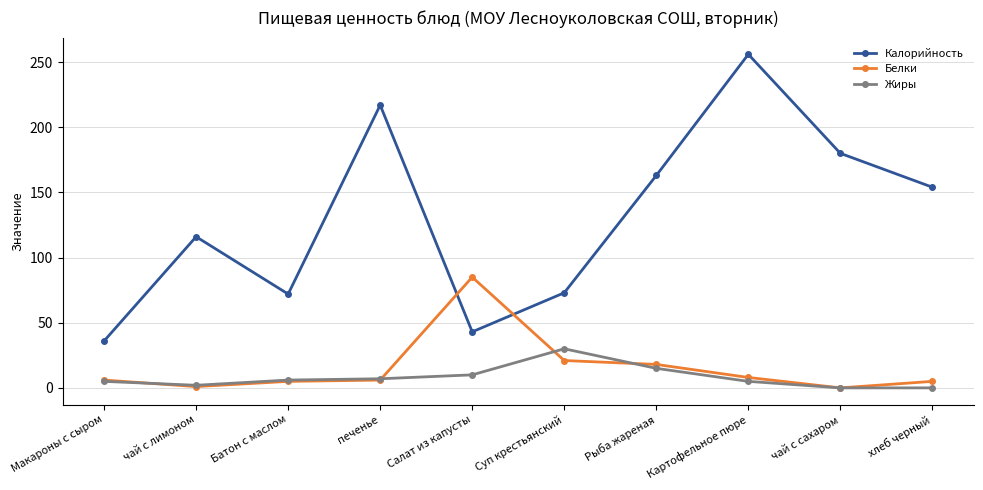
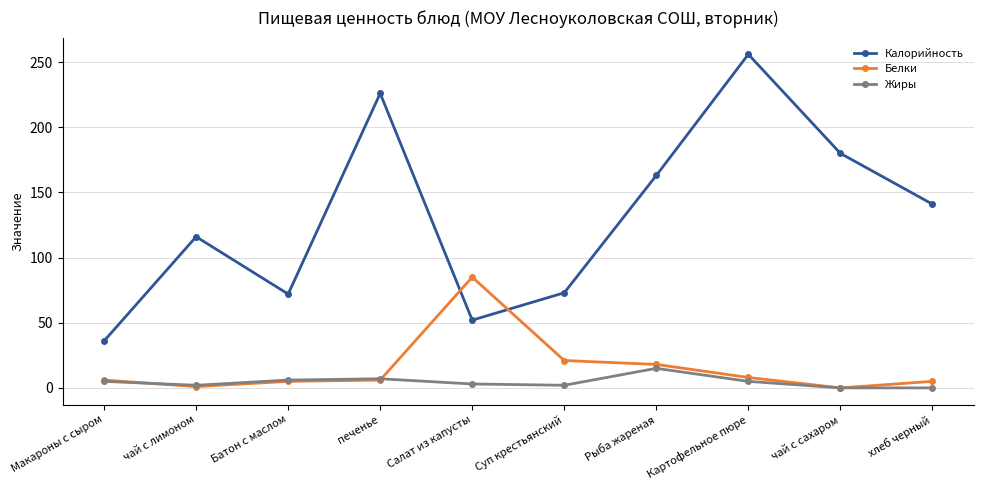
Калорийность, печенье: 217 -> 226
Калорийность, Салат из капусты: 43 -> 52
Жиры, Салат из капусты: 10 -> 3
Жиры, Суп крестьянский: 30 -> 2
Калорийность, хлеб черный: 154 -> 141
